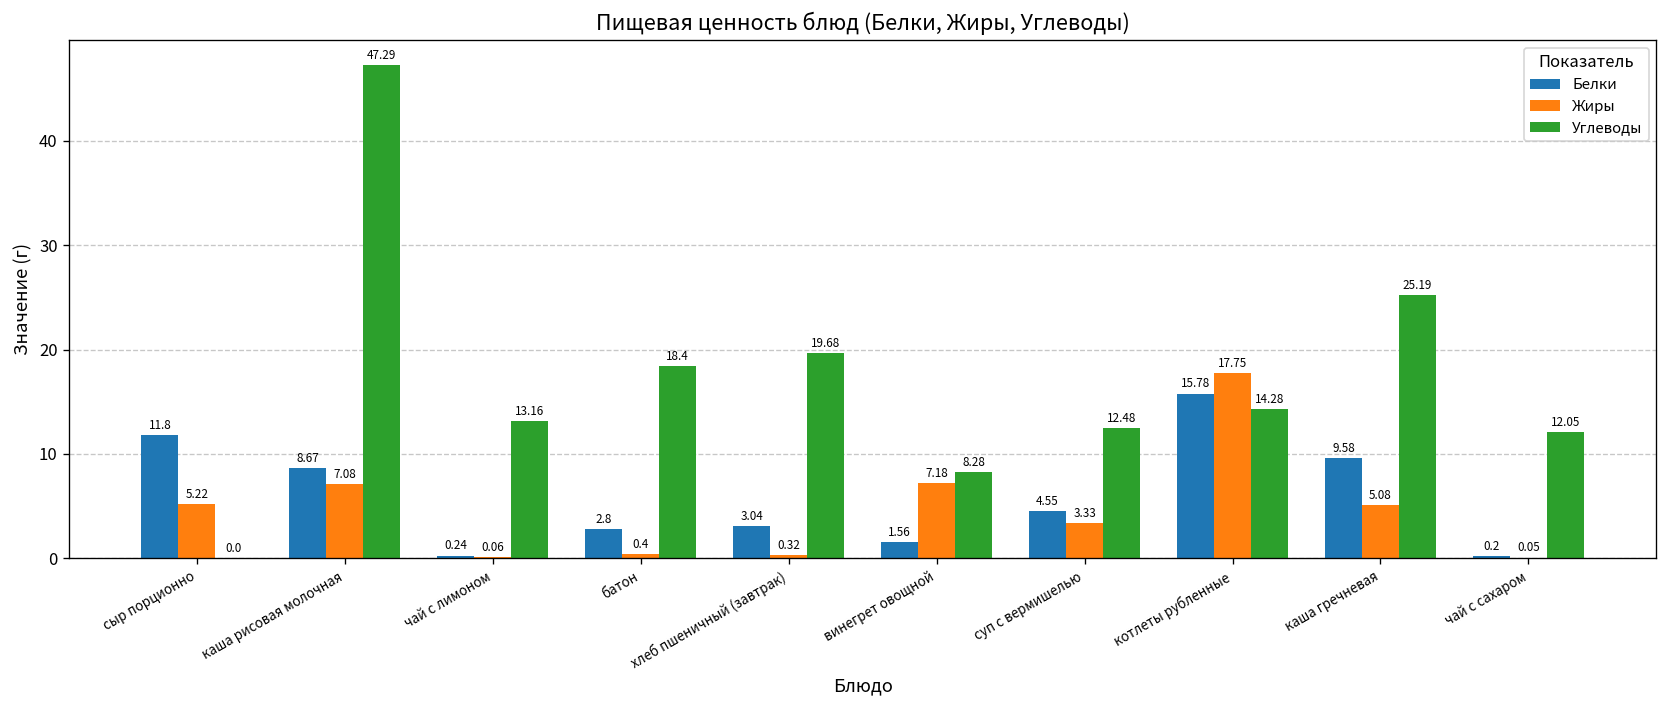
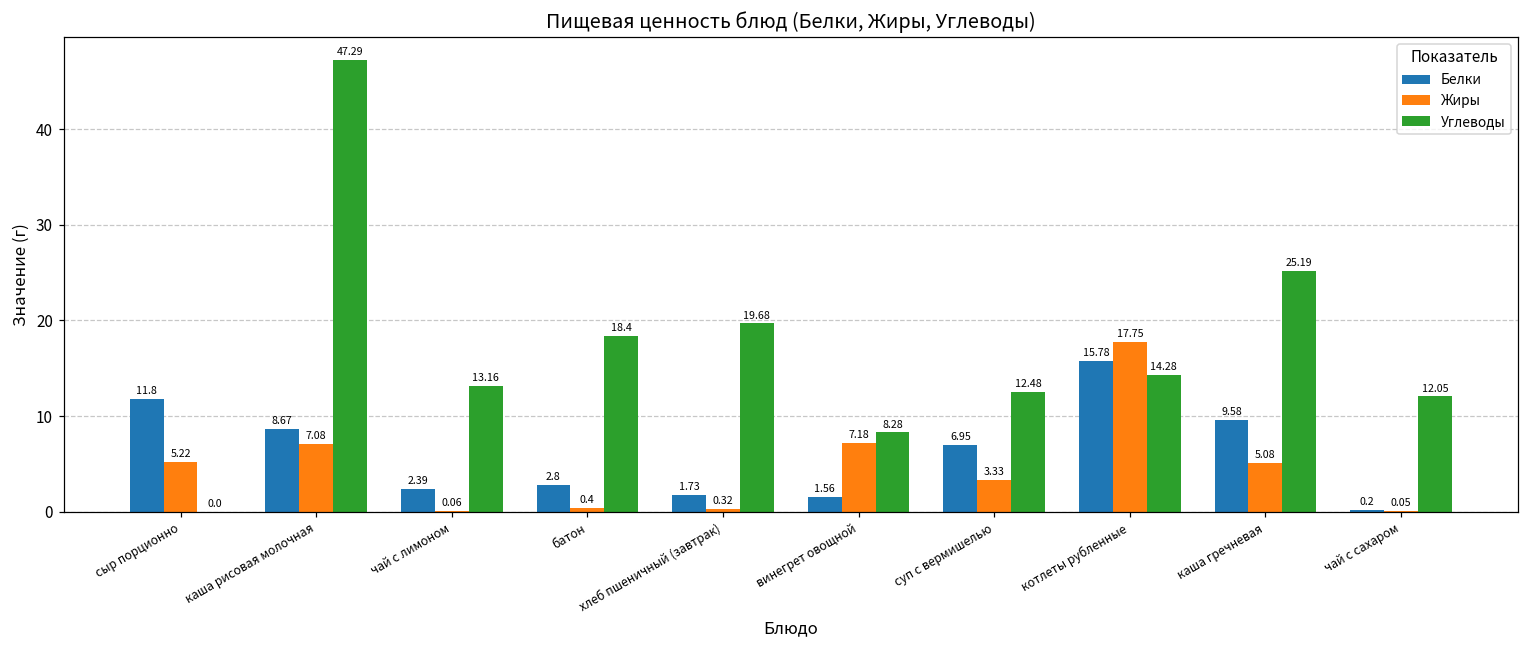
Белки, чай с лимоном: 0.24 -> 2.39
Белки, хлеб пшеничный (завтрак): 3.04 -> 1.73
Белки, суп с вермишелью: 4.55 -> 6.95
